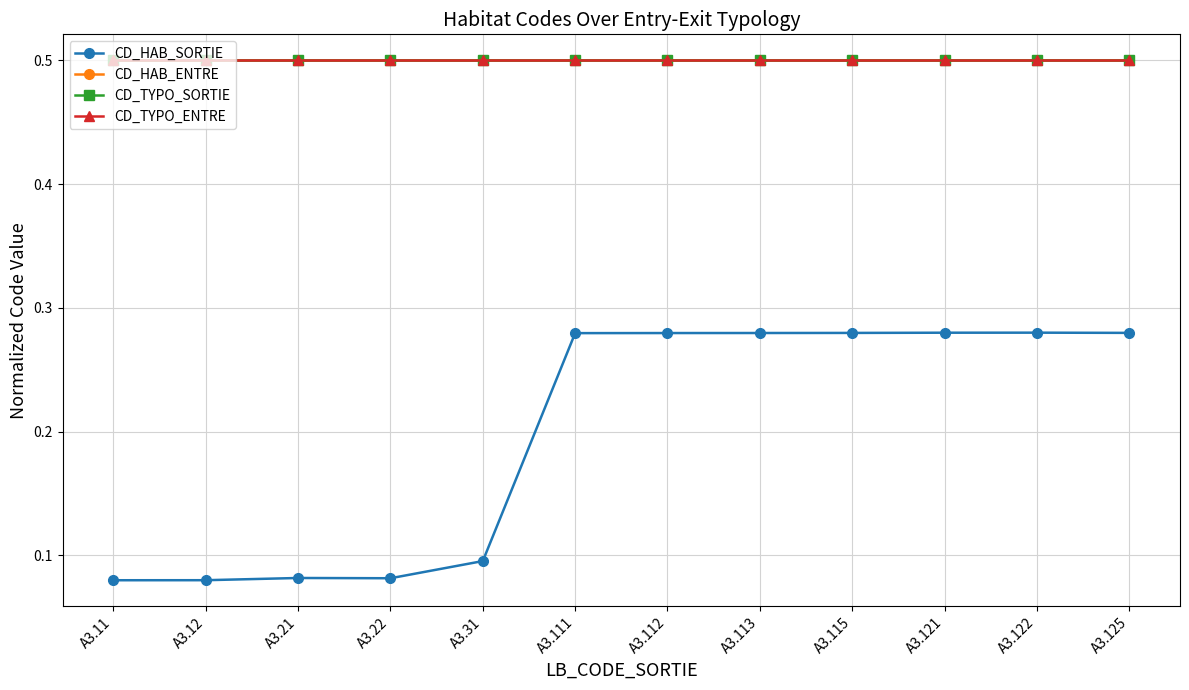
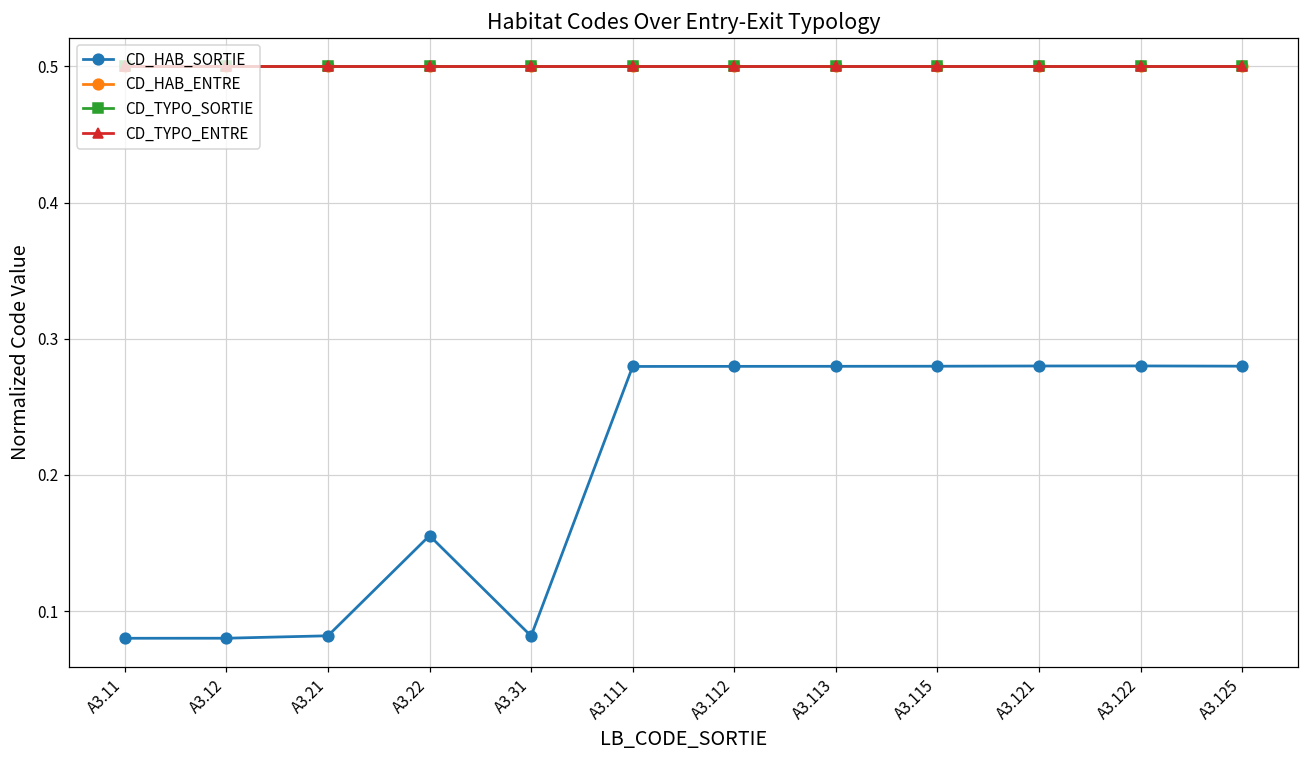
CD_HAB_SORTIE, A3.22: 0.082 -> 0.155
CD_HAB_SORTIE, A3.31: 0.095 -> 0.082
